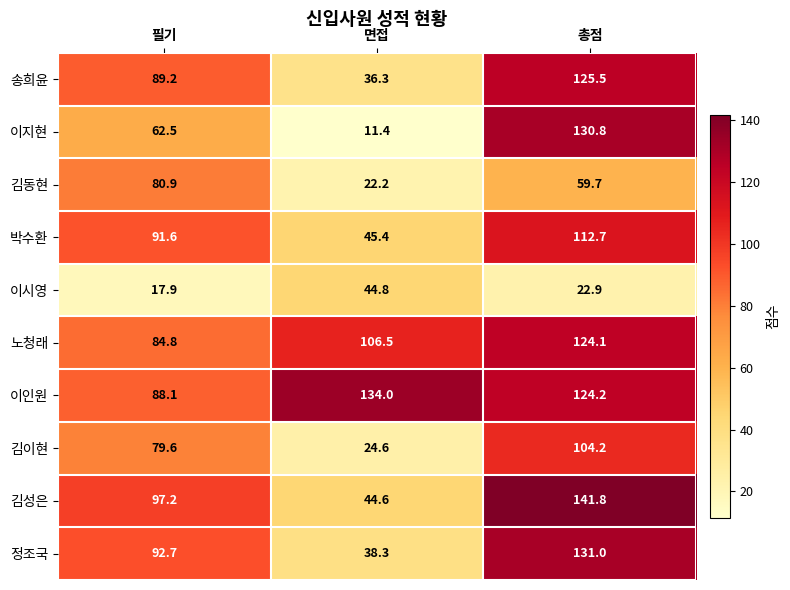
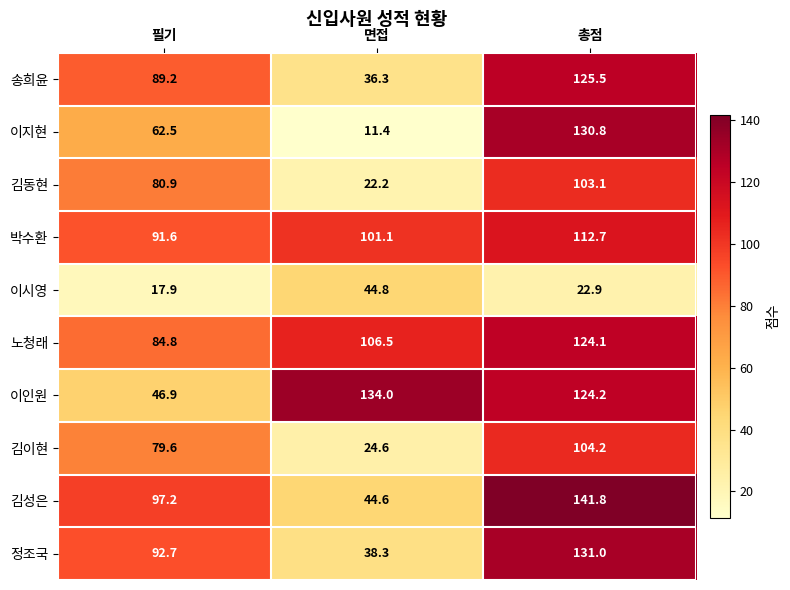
김동현, 총점: 59.7 -> 103.1
박수환, 면접: 45.4 -> 101.1
이인원, 필기: 88.1 -> 46.9
